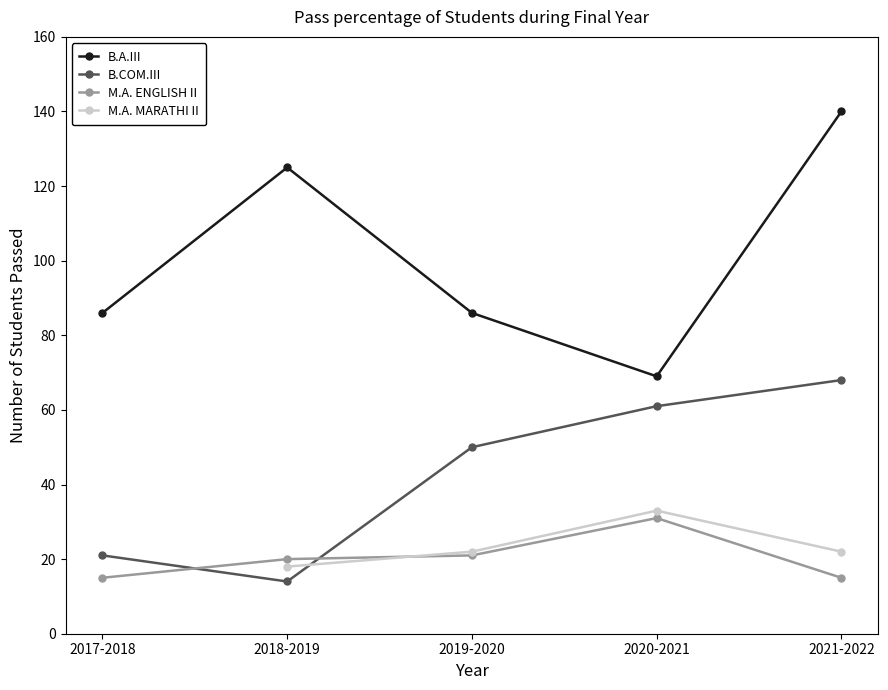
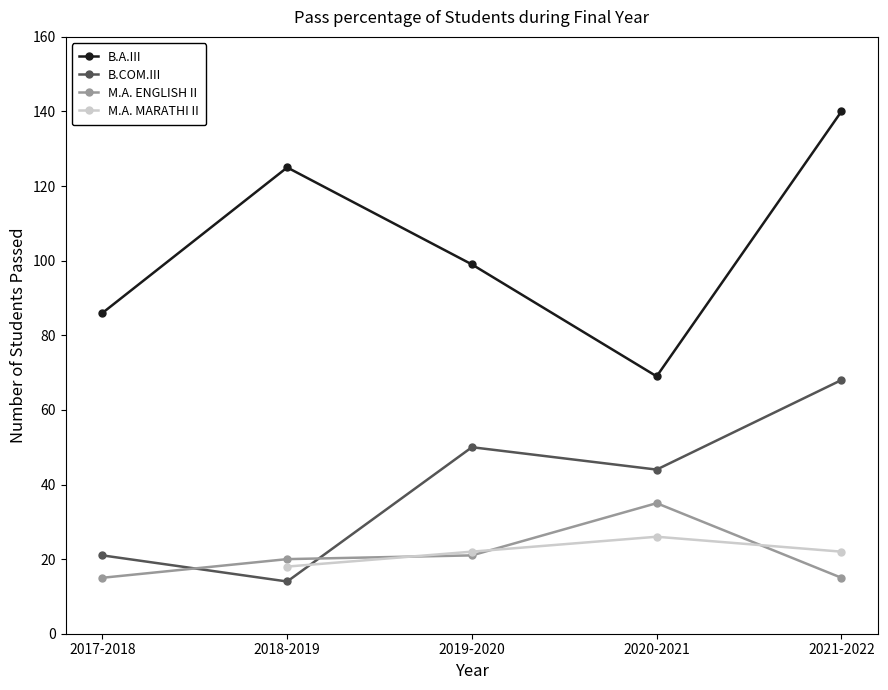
B.A.III, 2019-2020: 86 -> 99
B.COM.III, 2020-2021: 61 -> 44
M.A. ENGLISH II, 2020-2021: 31 -> 35
M.A. MARATHI II, 2020-2021: 33 -> 26
